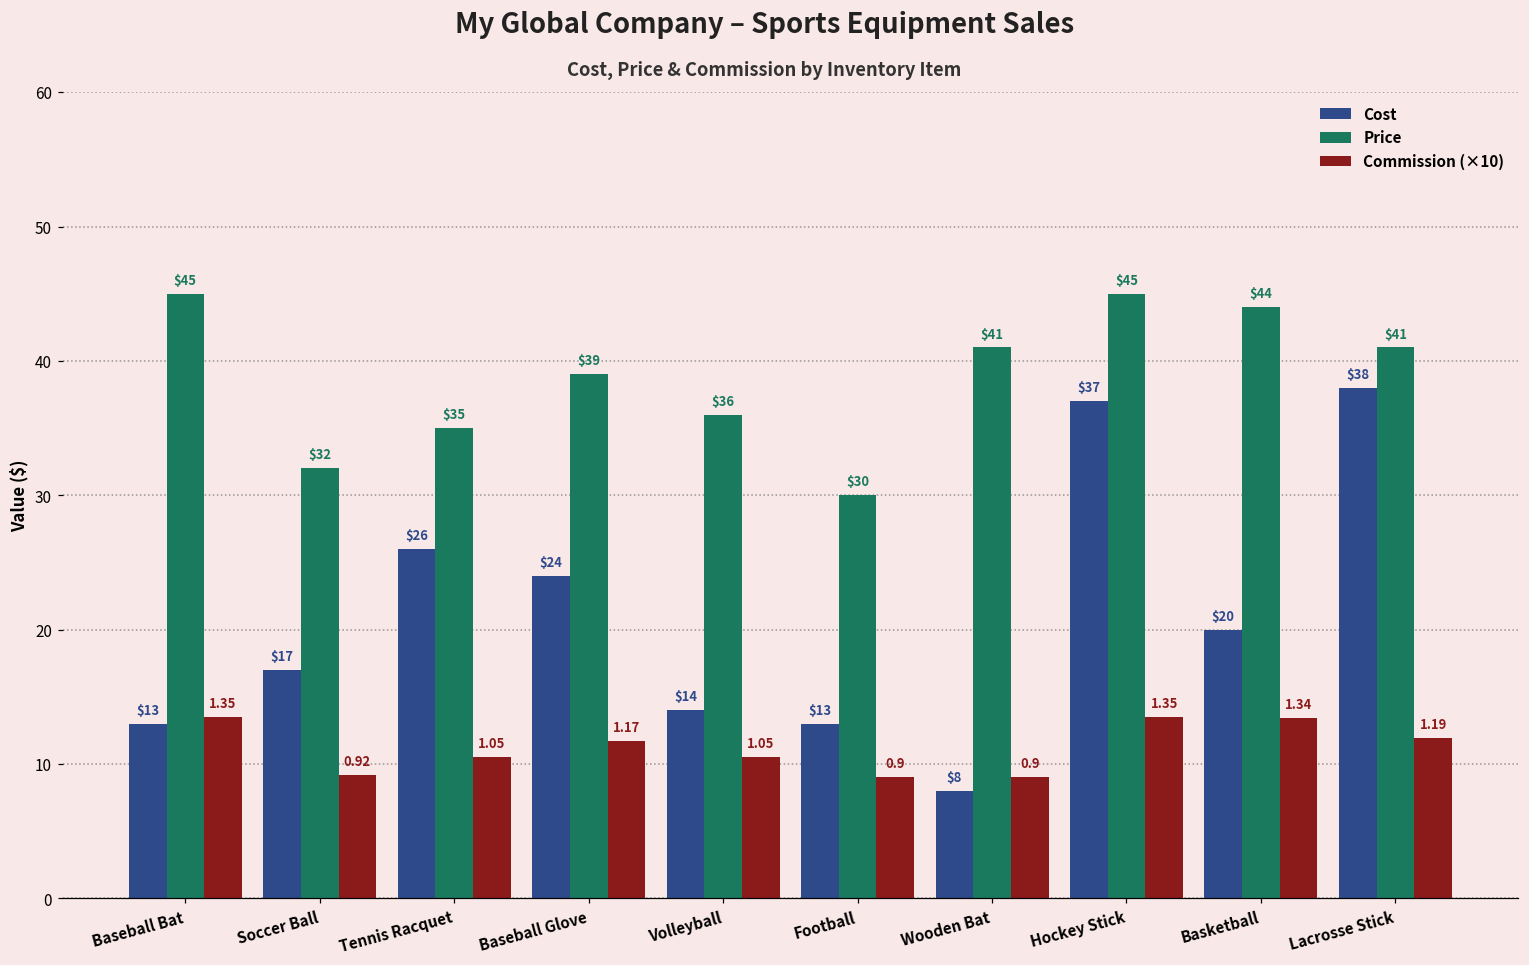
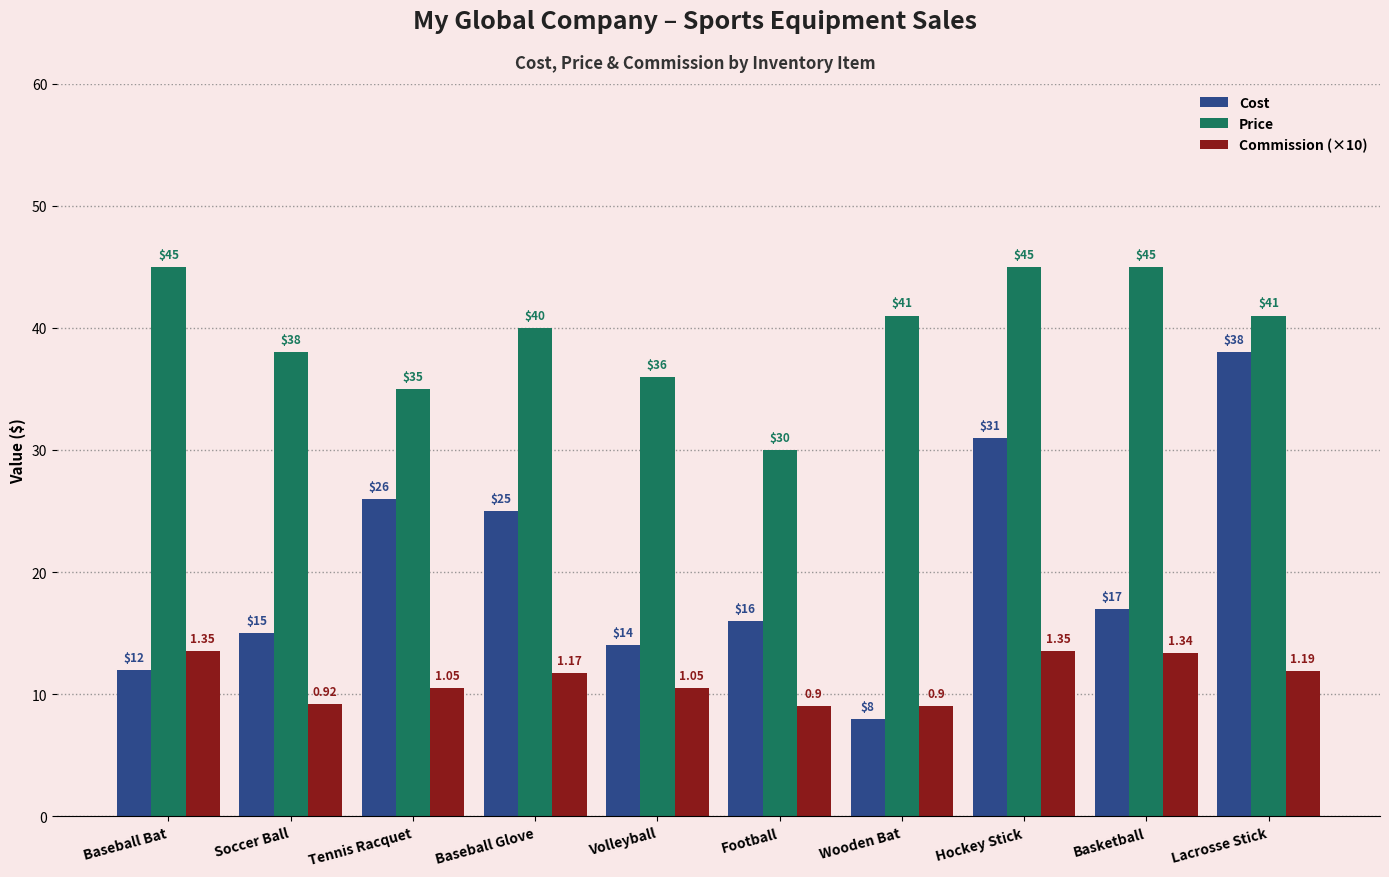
Cost, Baseball Bat: $13 -> $12
Cost, Soccer Ball: $17 -> $15
Price, Soccer Ball: $32 -> $38
Cost, Baseball Glove: $24 -> $25
Price, Baseball Glove: $39 -> $40
Cost, Football: $13 -> $16
Cost, Hockey Stick: $37 -> $31
Cost, Basketball: $20 -> $17
Price, Basketball: $44 -> $45
